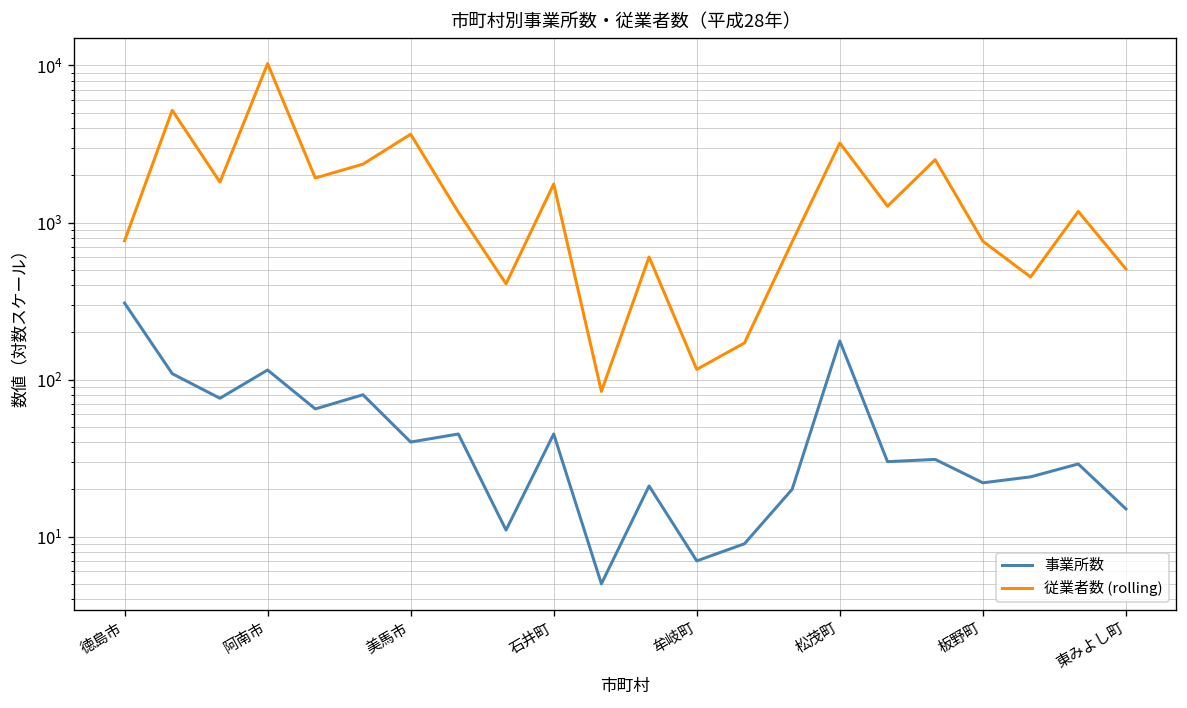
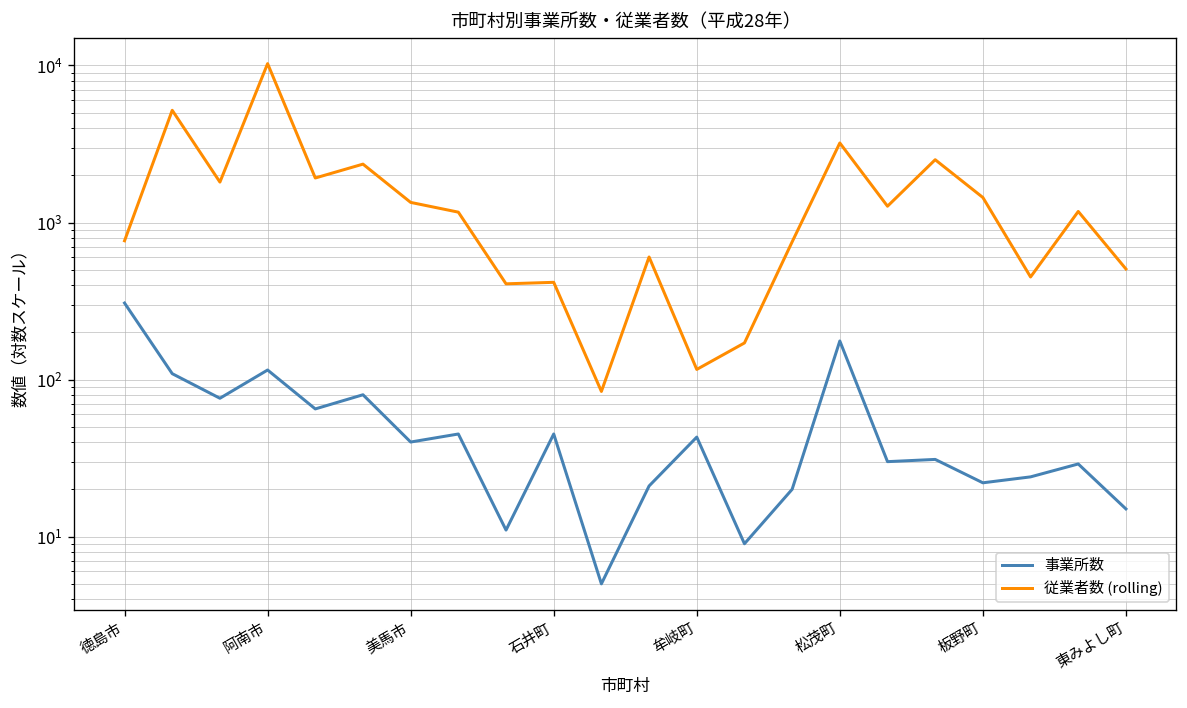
従業者数 (rolling), 美馬市: 3700 -> 1300
従業者数 (rolling), 石井町: 1800 -> 420
事業所数, 牟岐町: 7 -> 43
従業者数 (rolling), 板野町: 800 -> 1400
